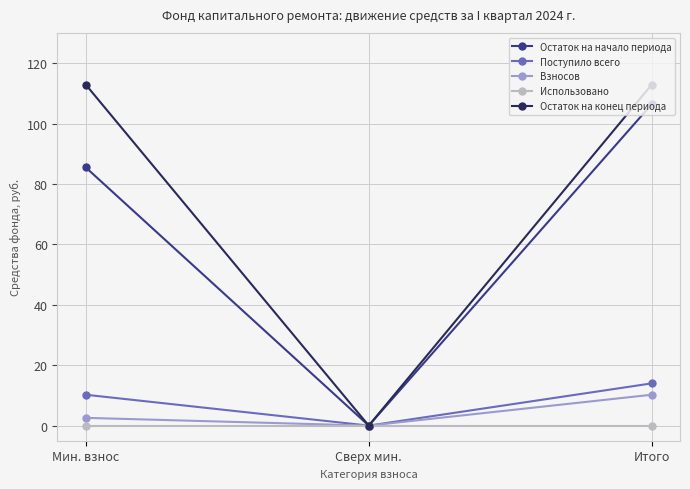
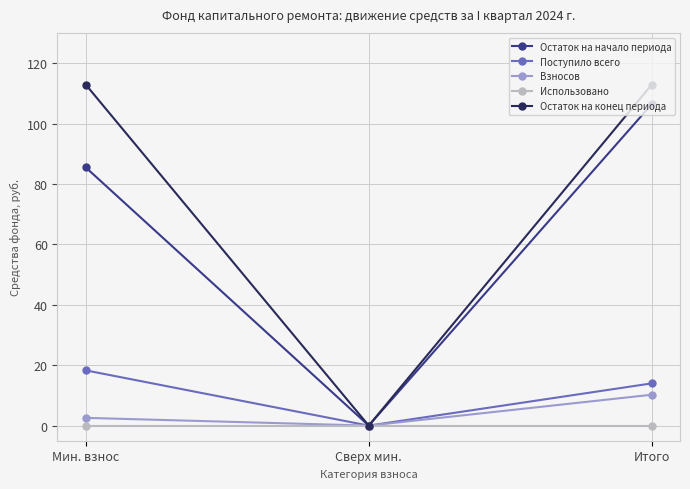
Поступило всего, Мин. взнос: 10 -> 18
